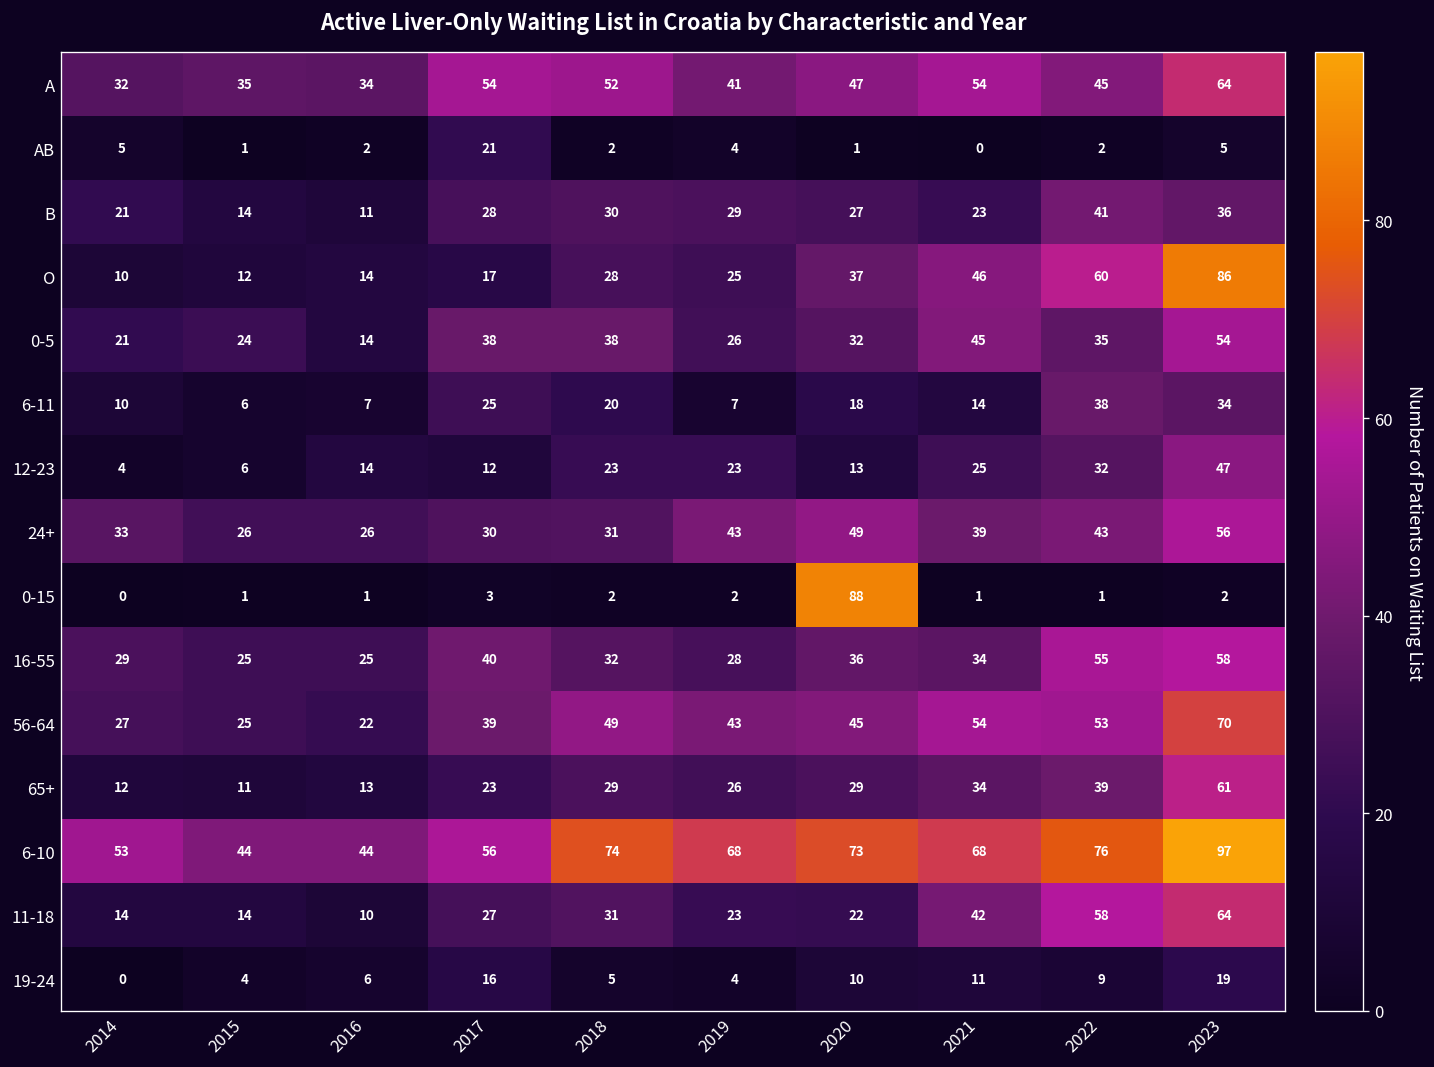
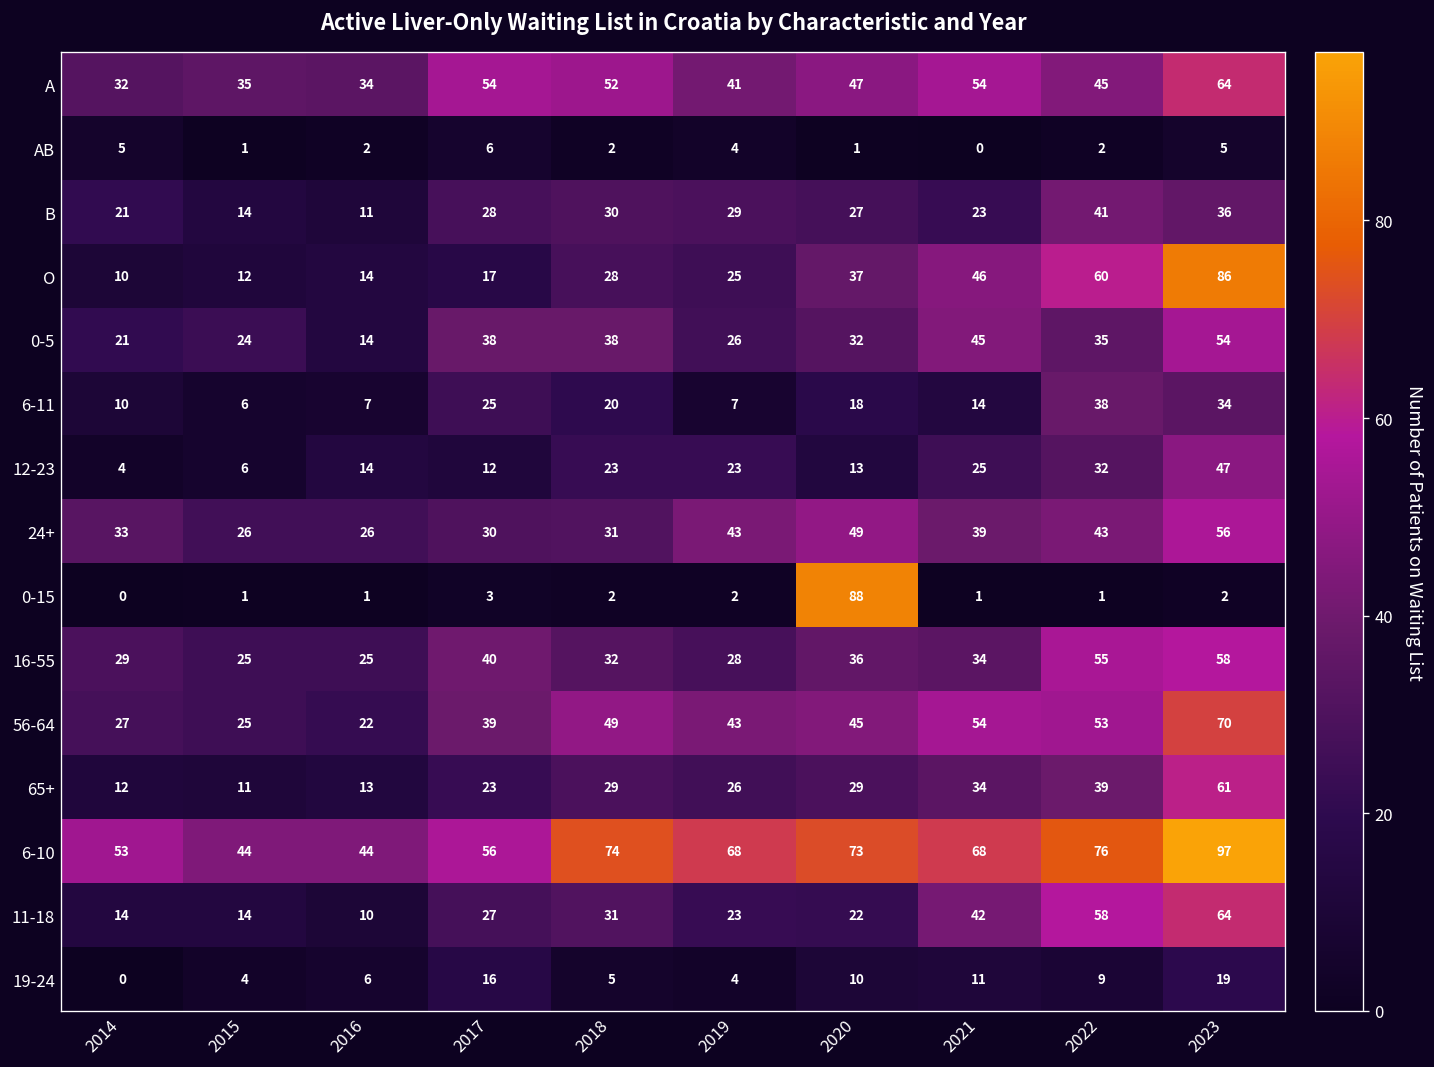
AB, 2017: 21 -> 6
